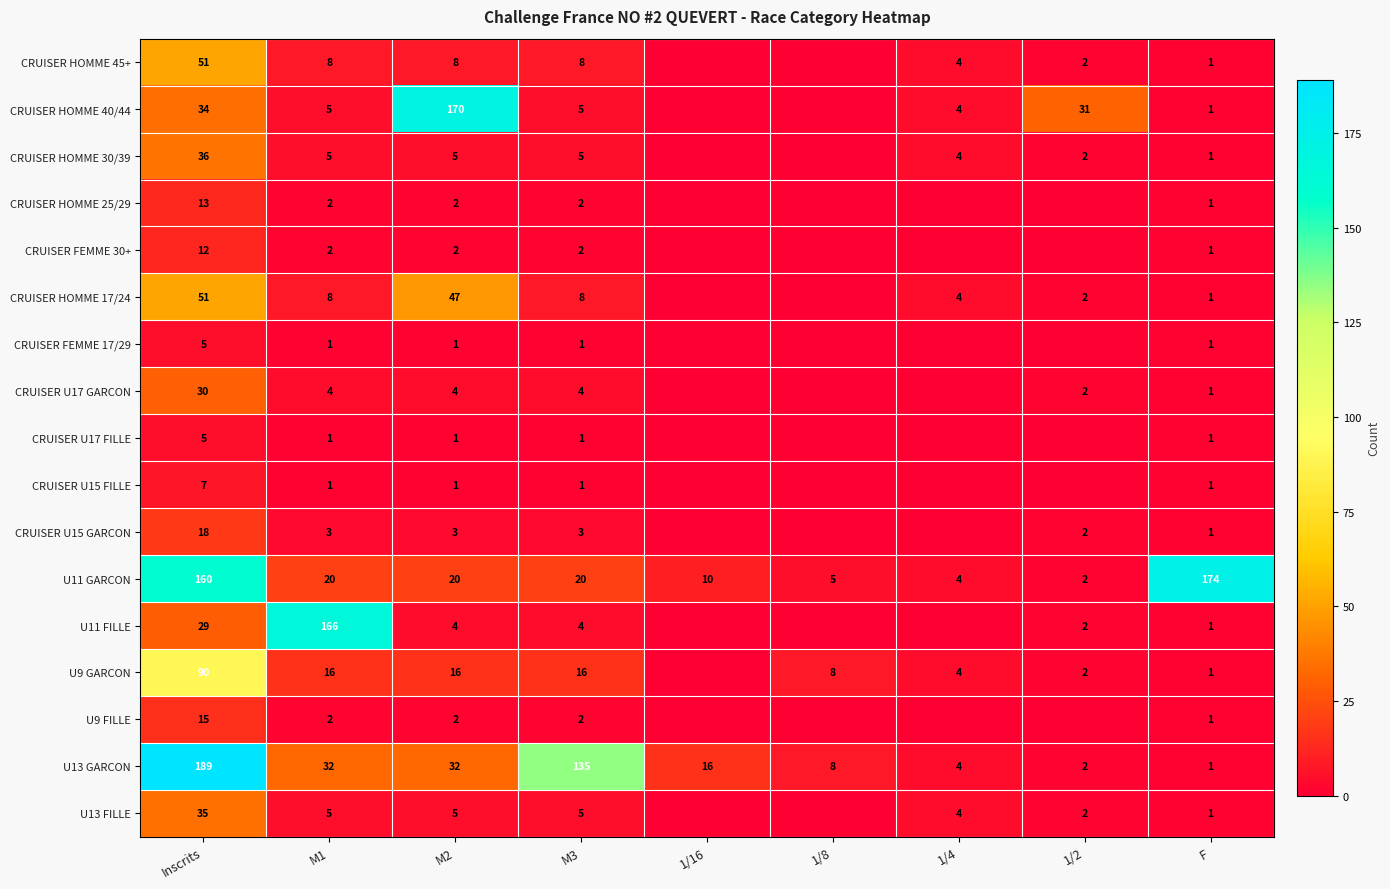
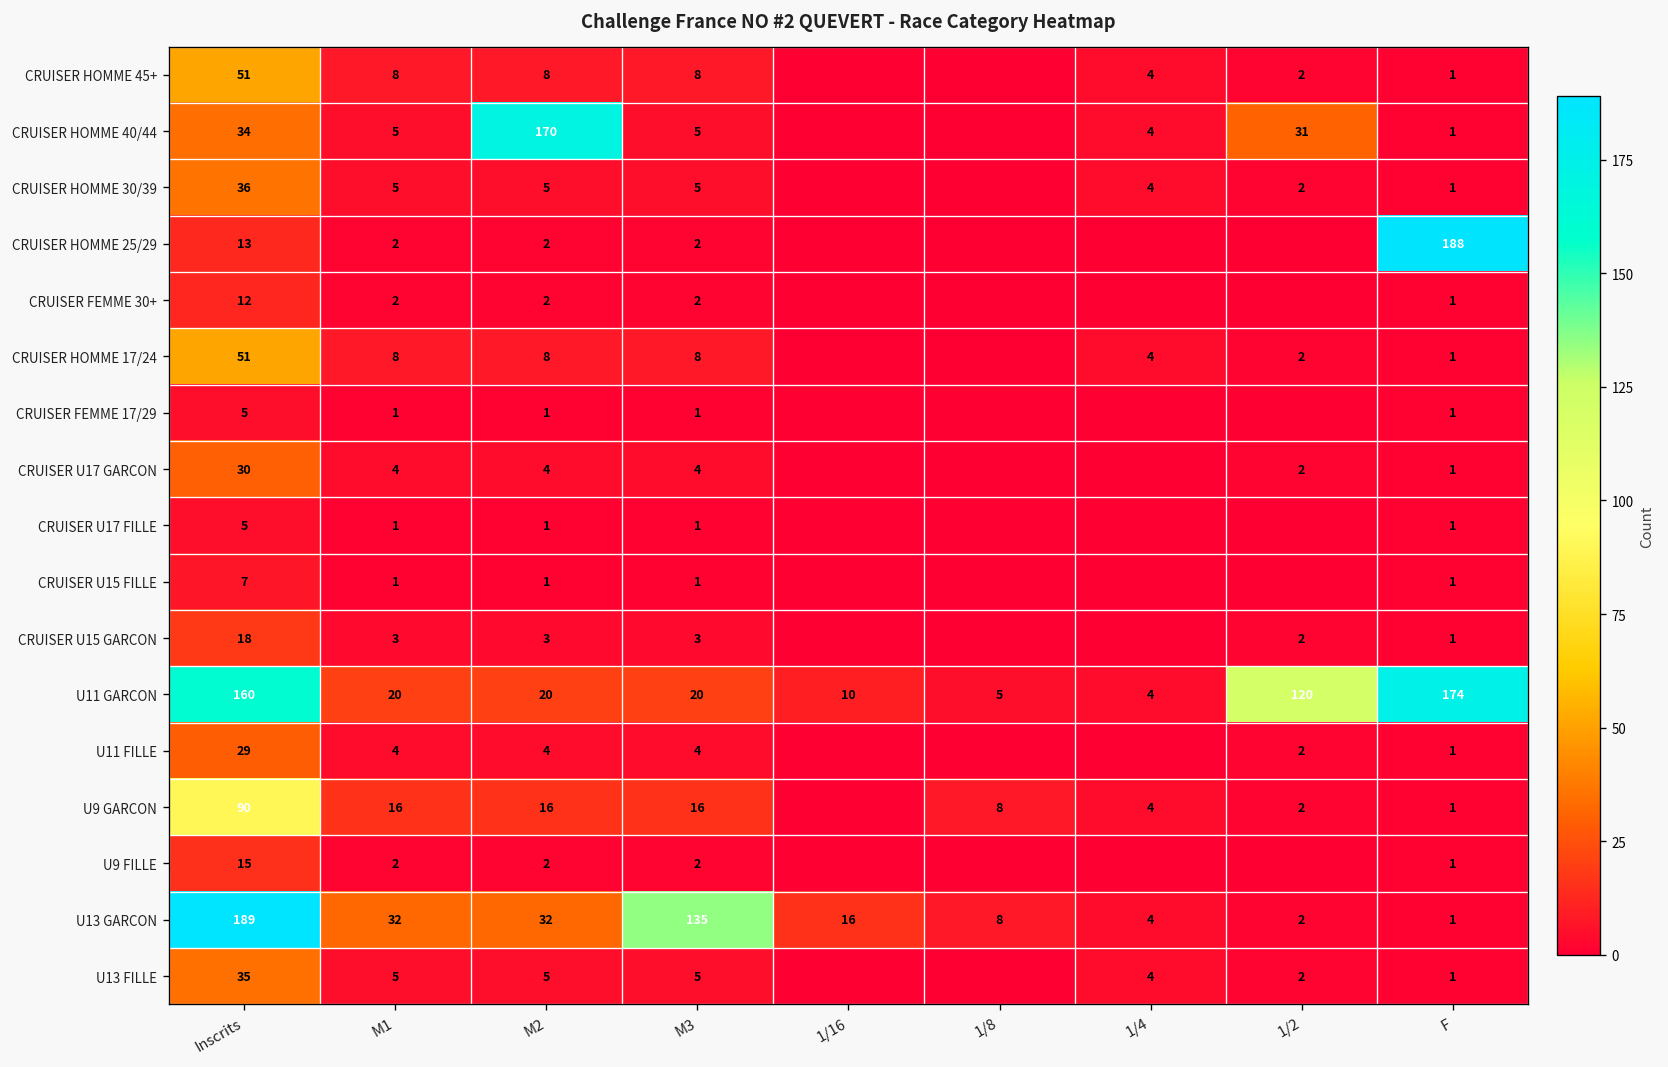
CRUISER HOMME 25/29, F: 1 -> 188
CRUISER HOMME 17/24, M2: 47 -> 8
U11 GARCON, 1/2: 2 -> 120
U11 FILLE, M1: 166 -> 4
